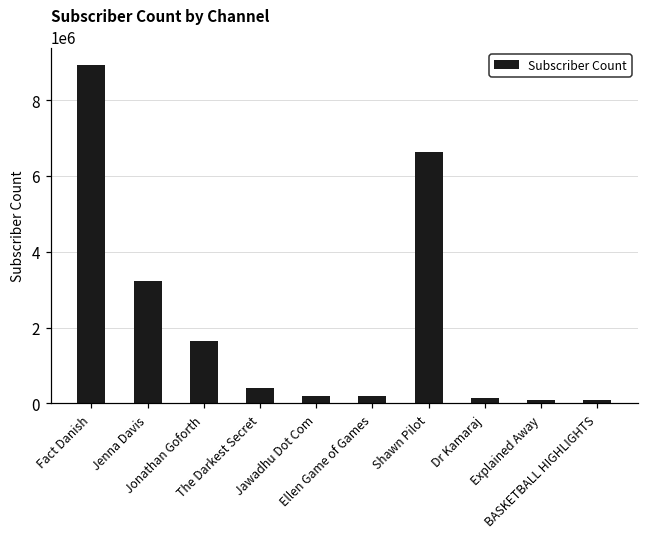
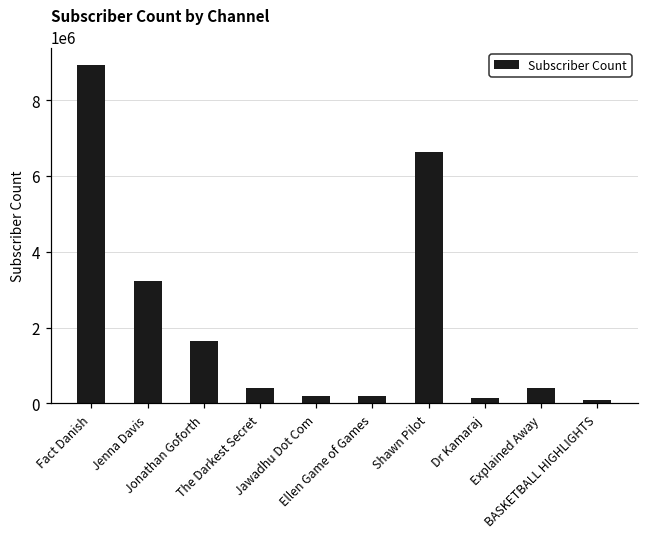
Explained Away: 100000 -> 400000
